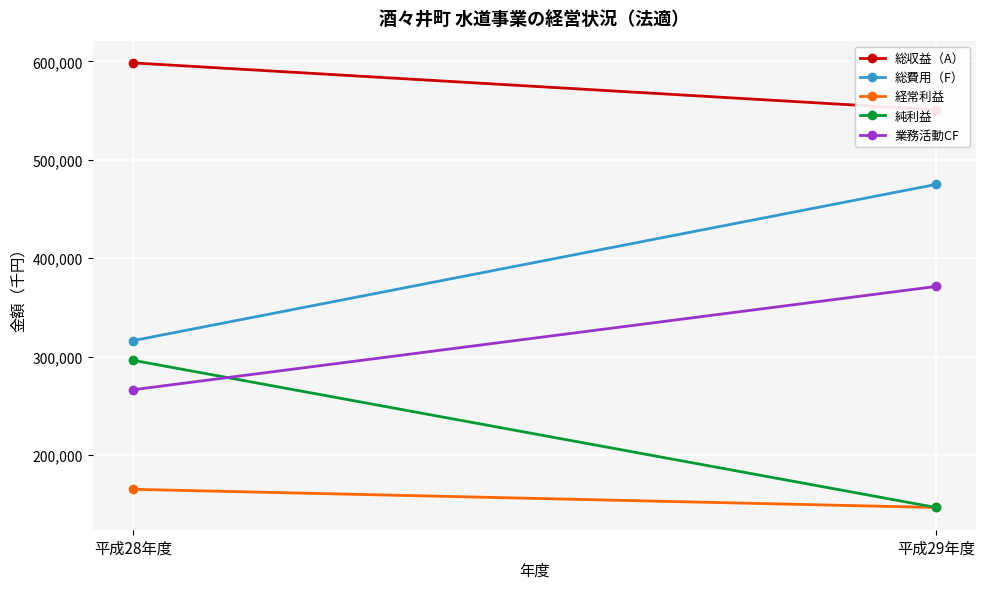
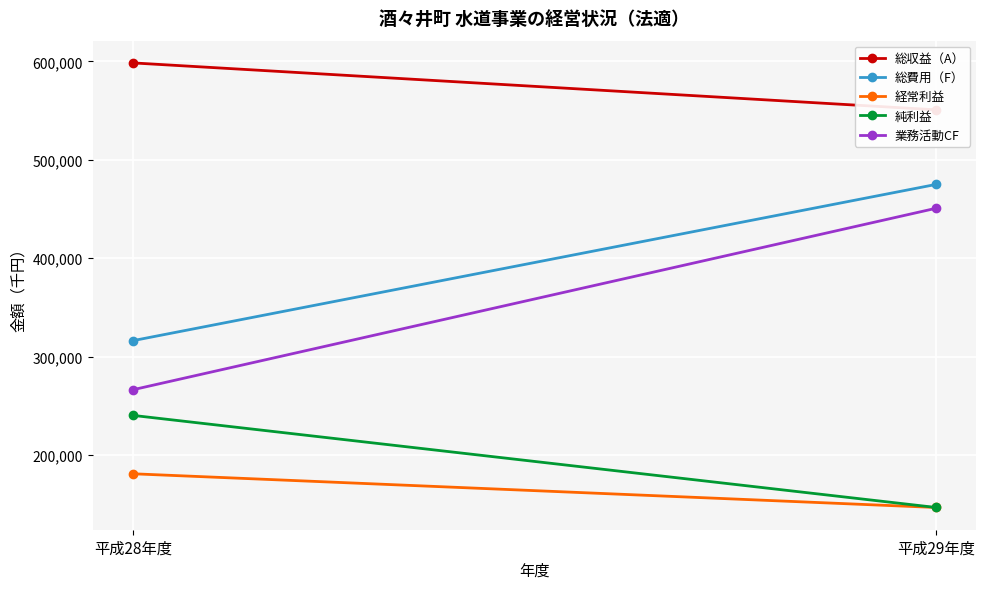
経常利益, 平成28年度: 170,000 -> 180,000
純利益, 平成28年度: 300,000 -> 240,000
業務活動CF, 平成29年度: 370,000 -> 450,000
